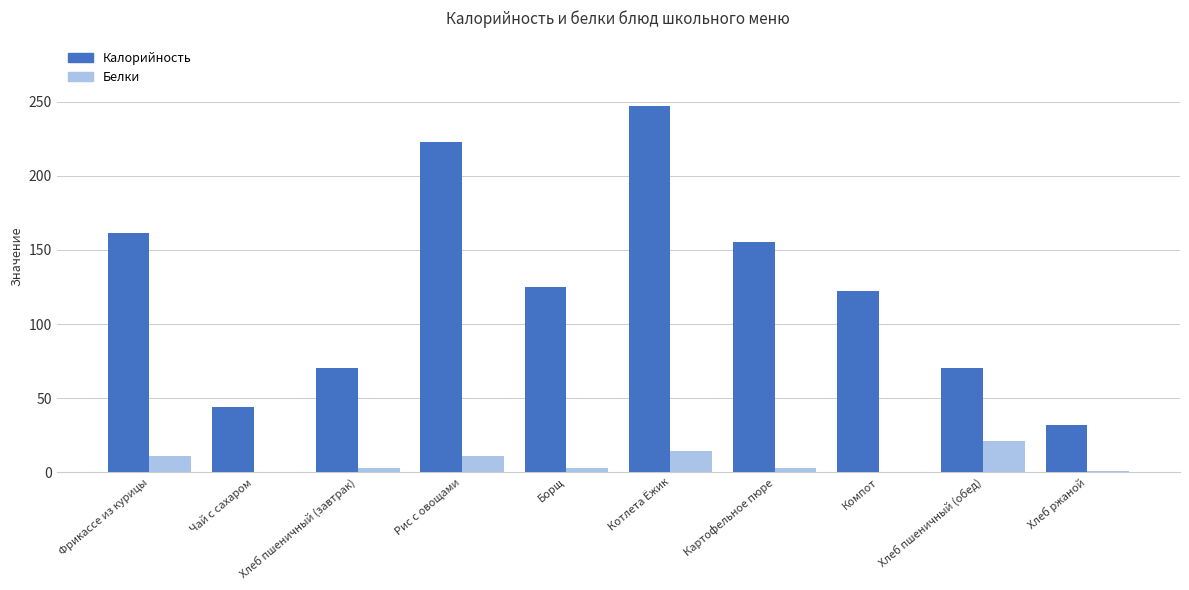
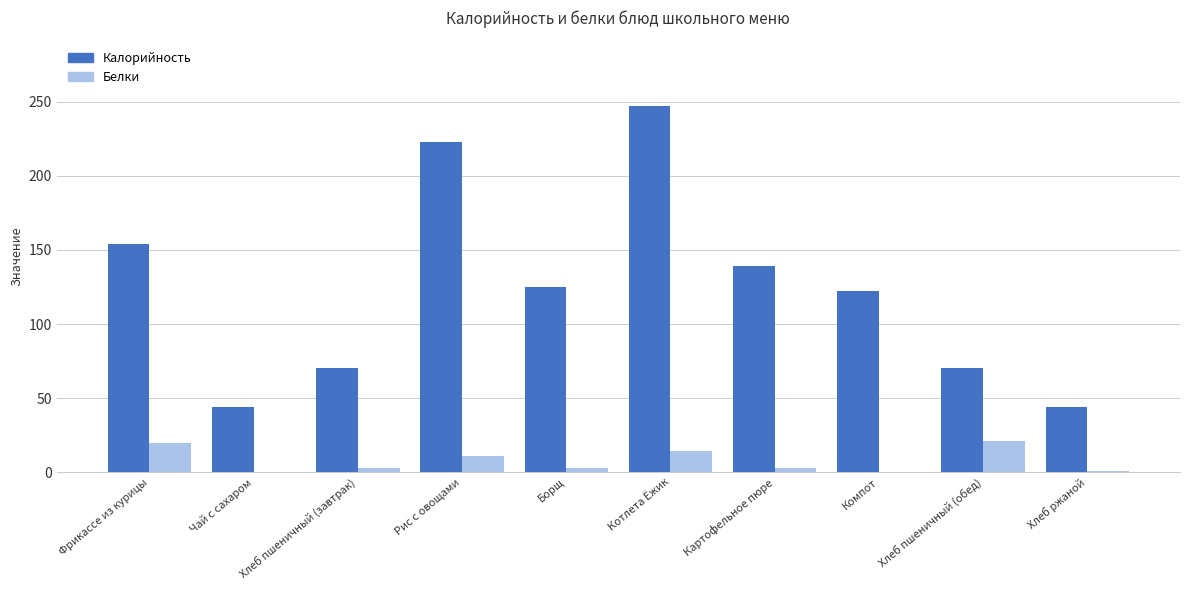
Калорийность, Фрикассе из курицы: 161 -> 154
Белки, Фрикассе из курицы: 11 -> 20
Калорийность, Картофельное пюре: 155 -> 139
Калорийность, Хлеб ржаной: 32 -> 44
